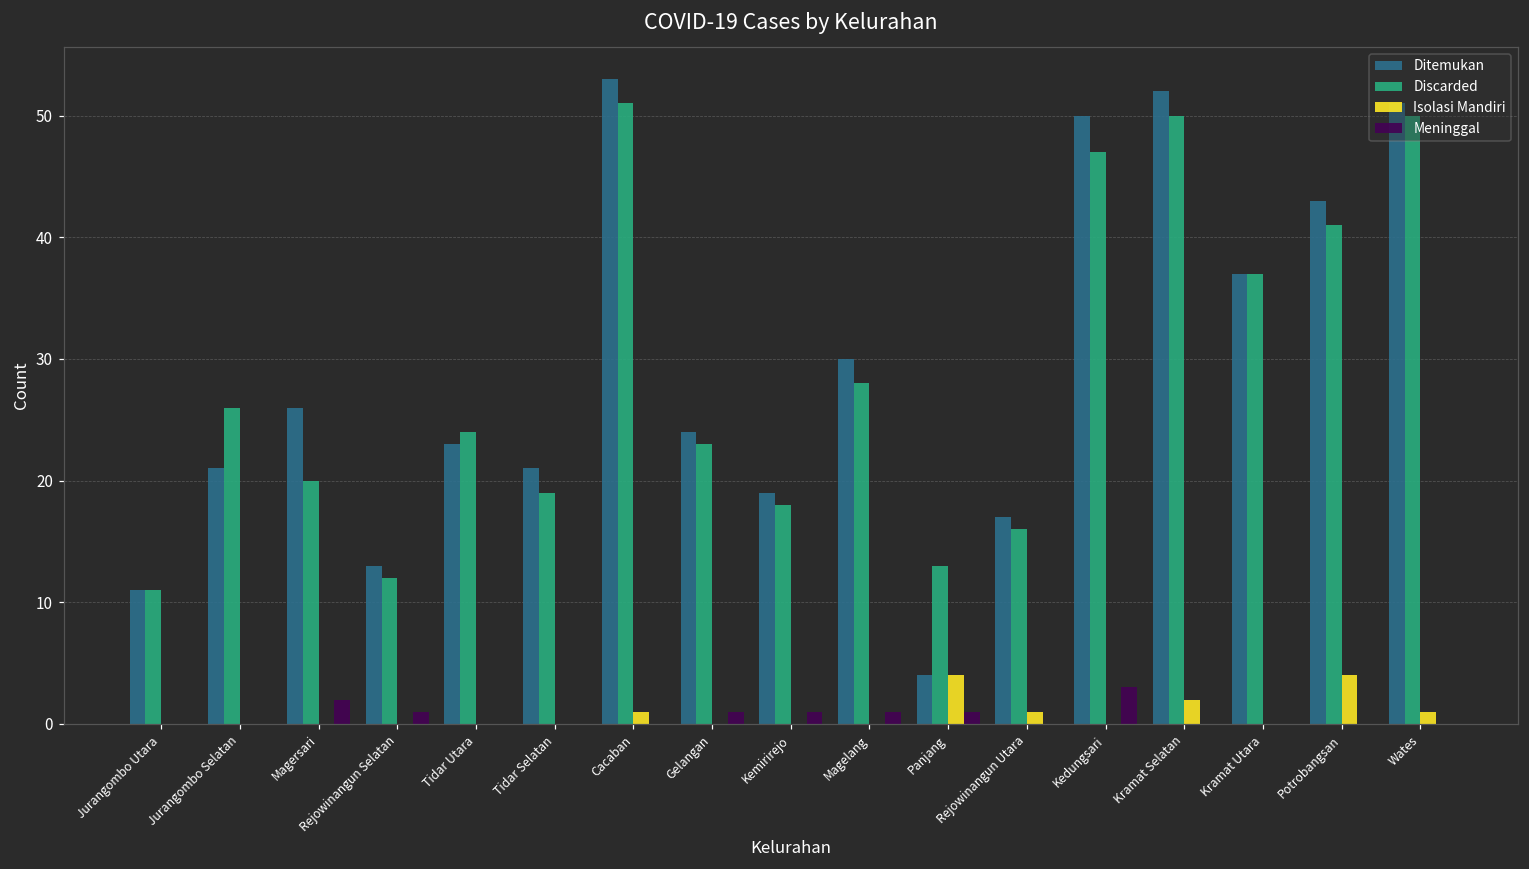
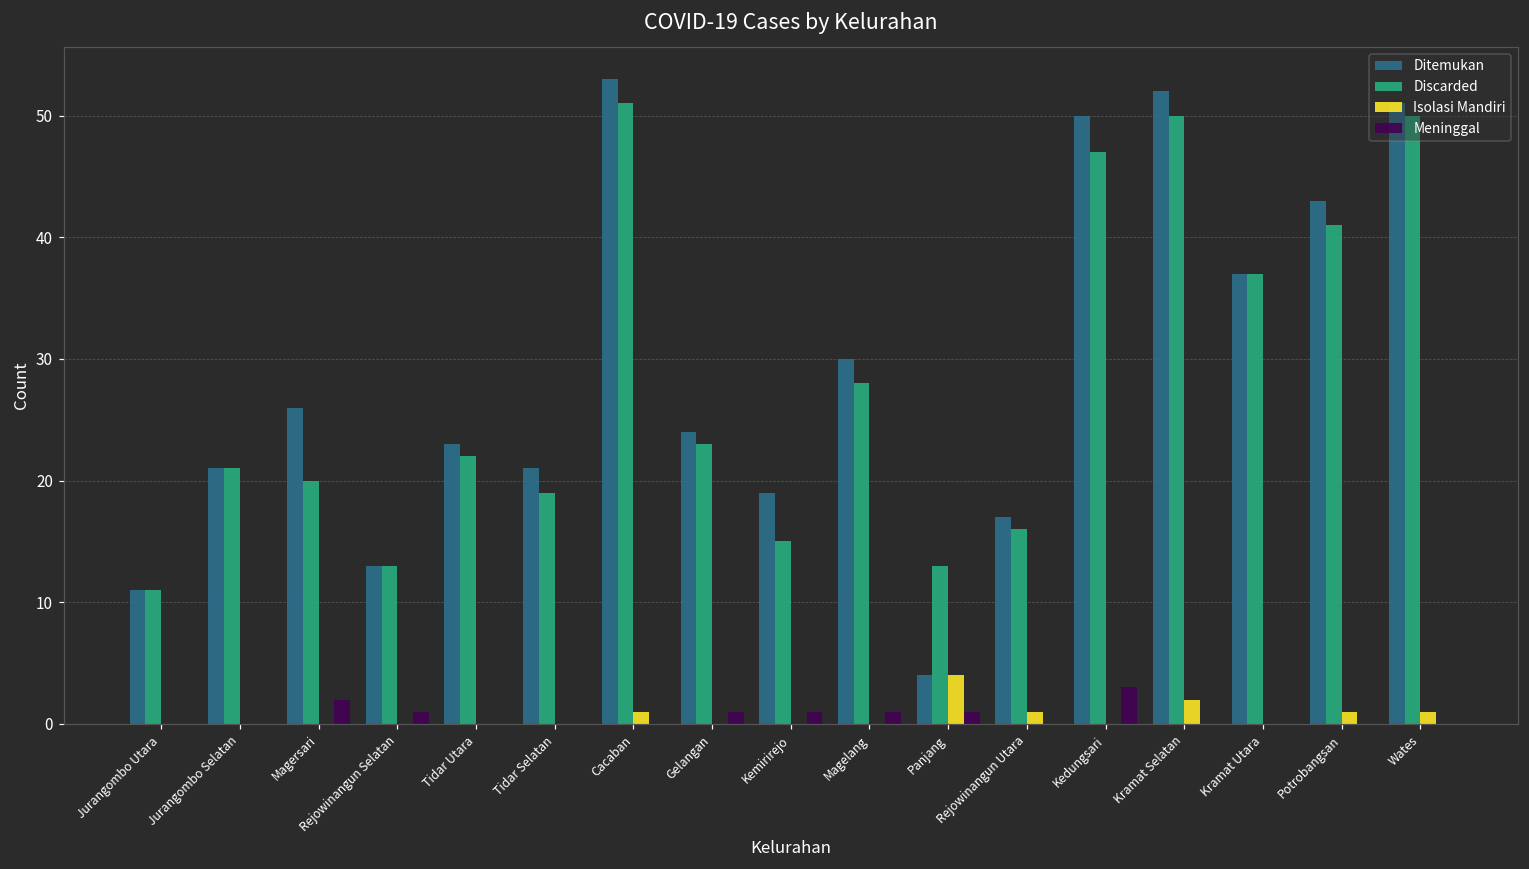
Discarded, Jurangombo Selatan: 26 -> 21
Discarded, Rejowinangun Selatan: 12 -> 13
Discarded, Tidar Utara: 24 -> 22
Discarded, Kemirirejo: 18 -> 15
Isolasi Mandiri, Potrobangsan: 4 -> 1
